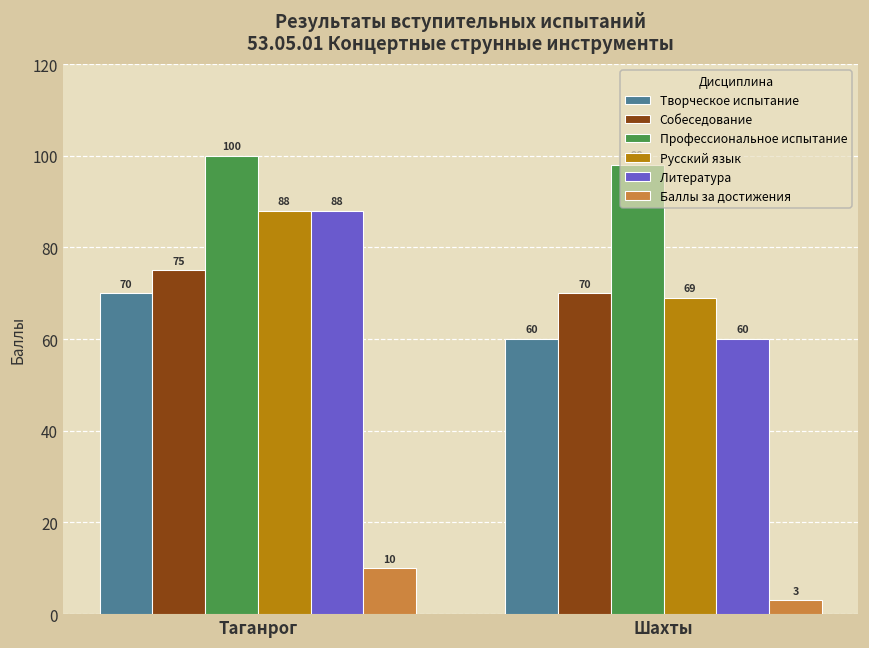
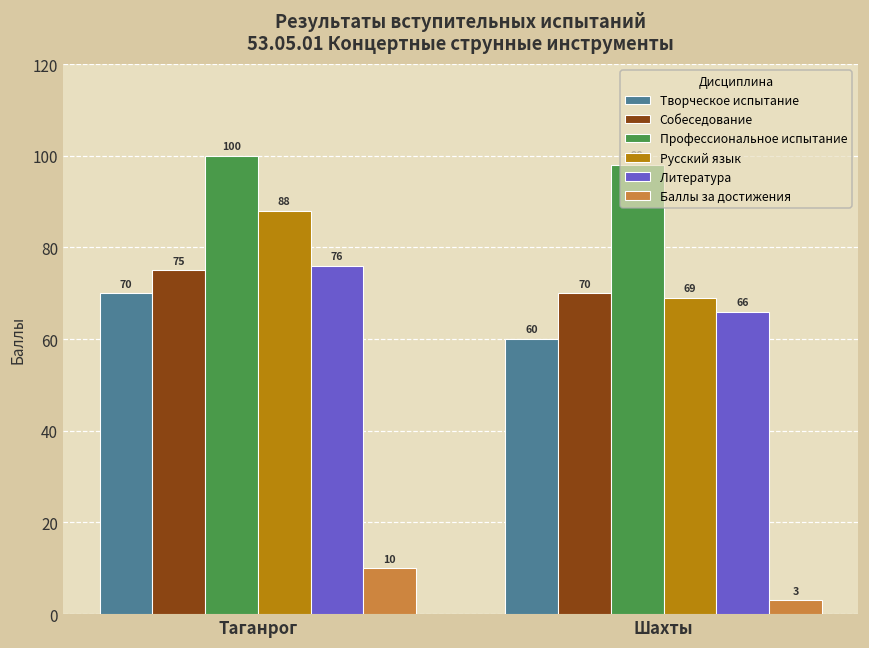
Литература, Таганрог: 88 -> 76
Литература, Шахты: 60 -> 66
